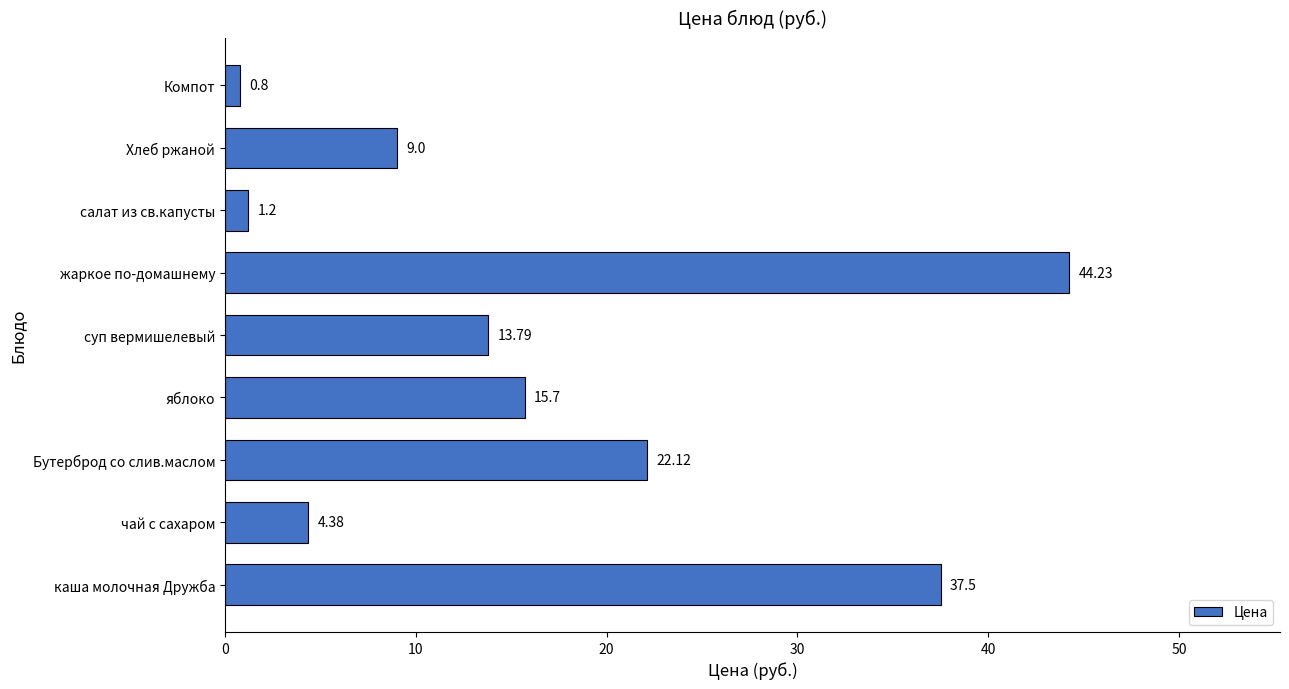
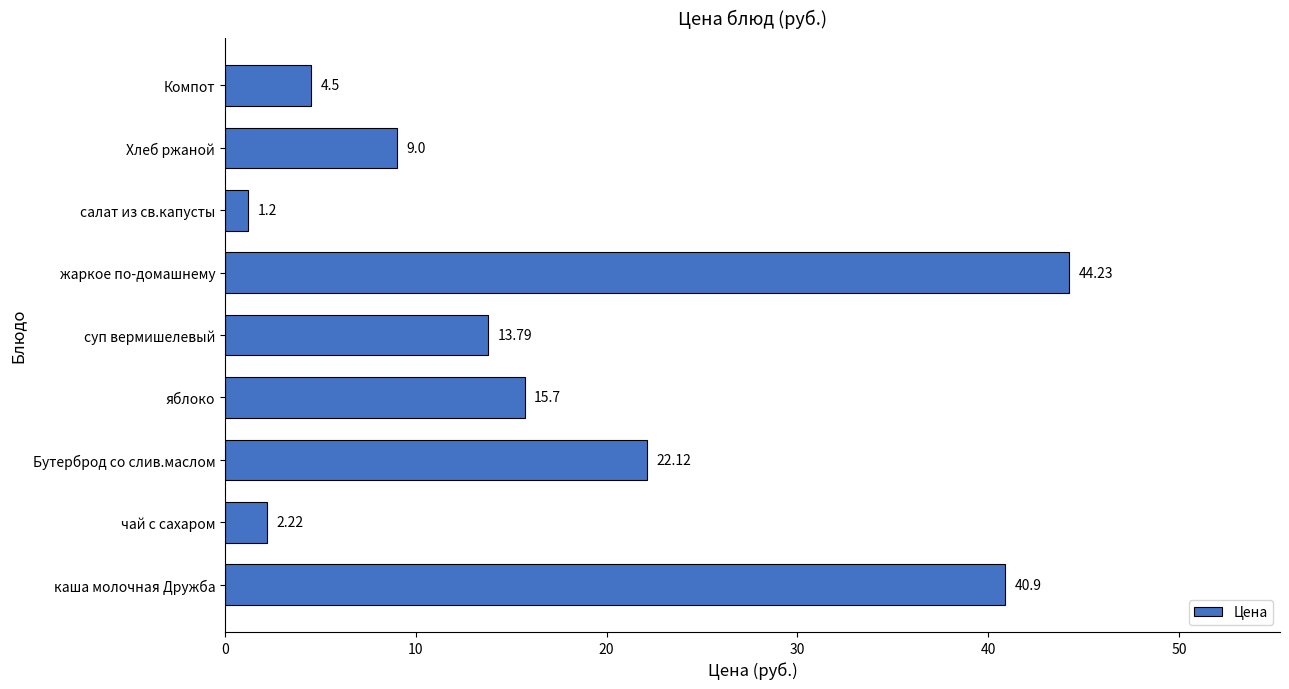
Компот: 0.8 -> 4.5
чай с сахаром: 4.38 -> 2.22
каша молочная Дружба: 37.5 -> 40.9
